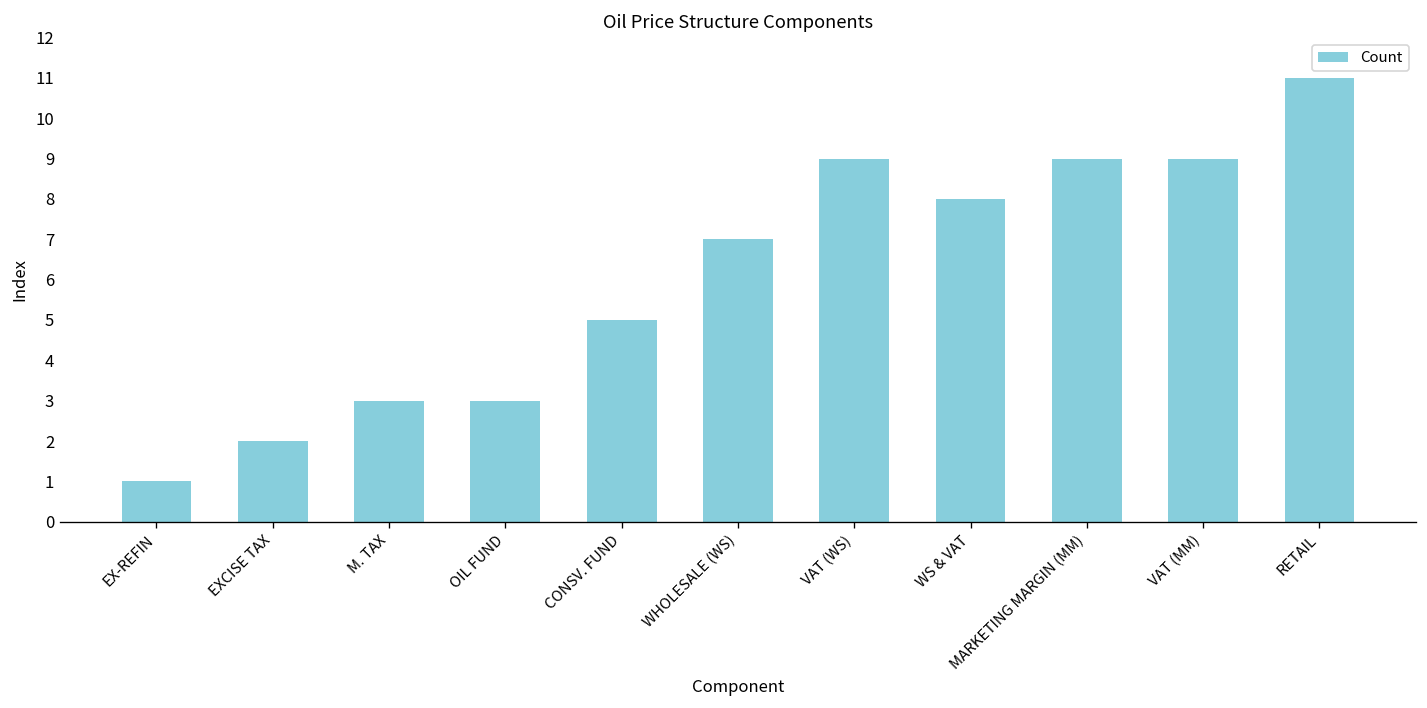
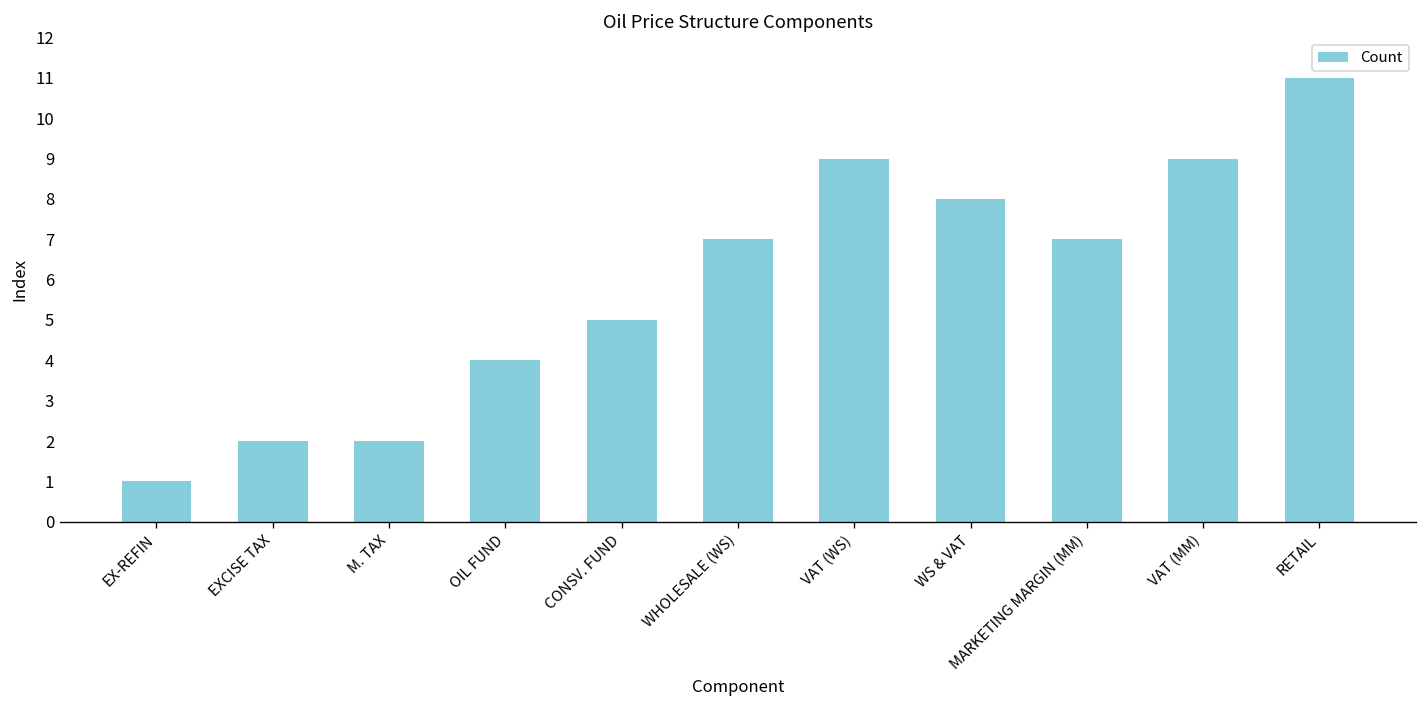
M. TAX: 3 -> 2
OIL FUND: 3 -> 4
MARKETING MARGIN (MM): 9 -> 7
